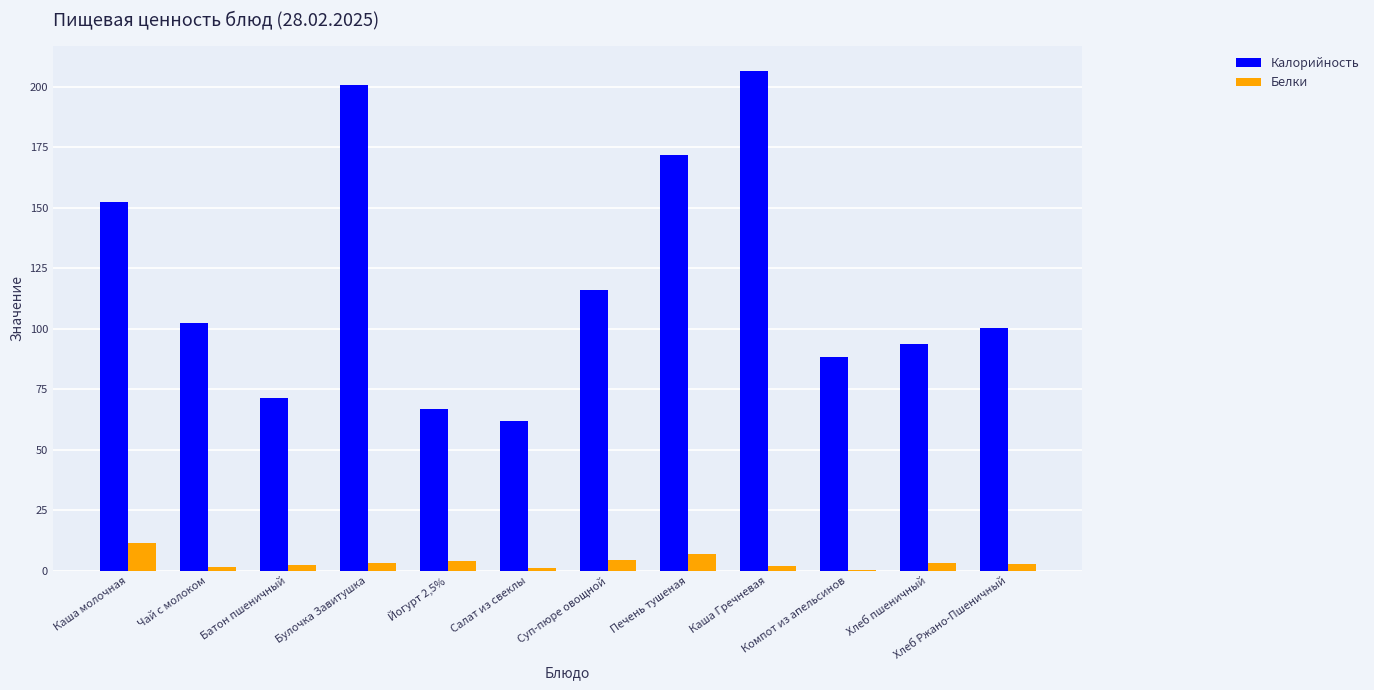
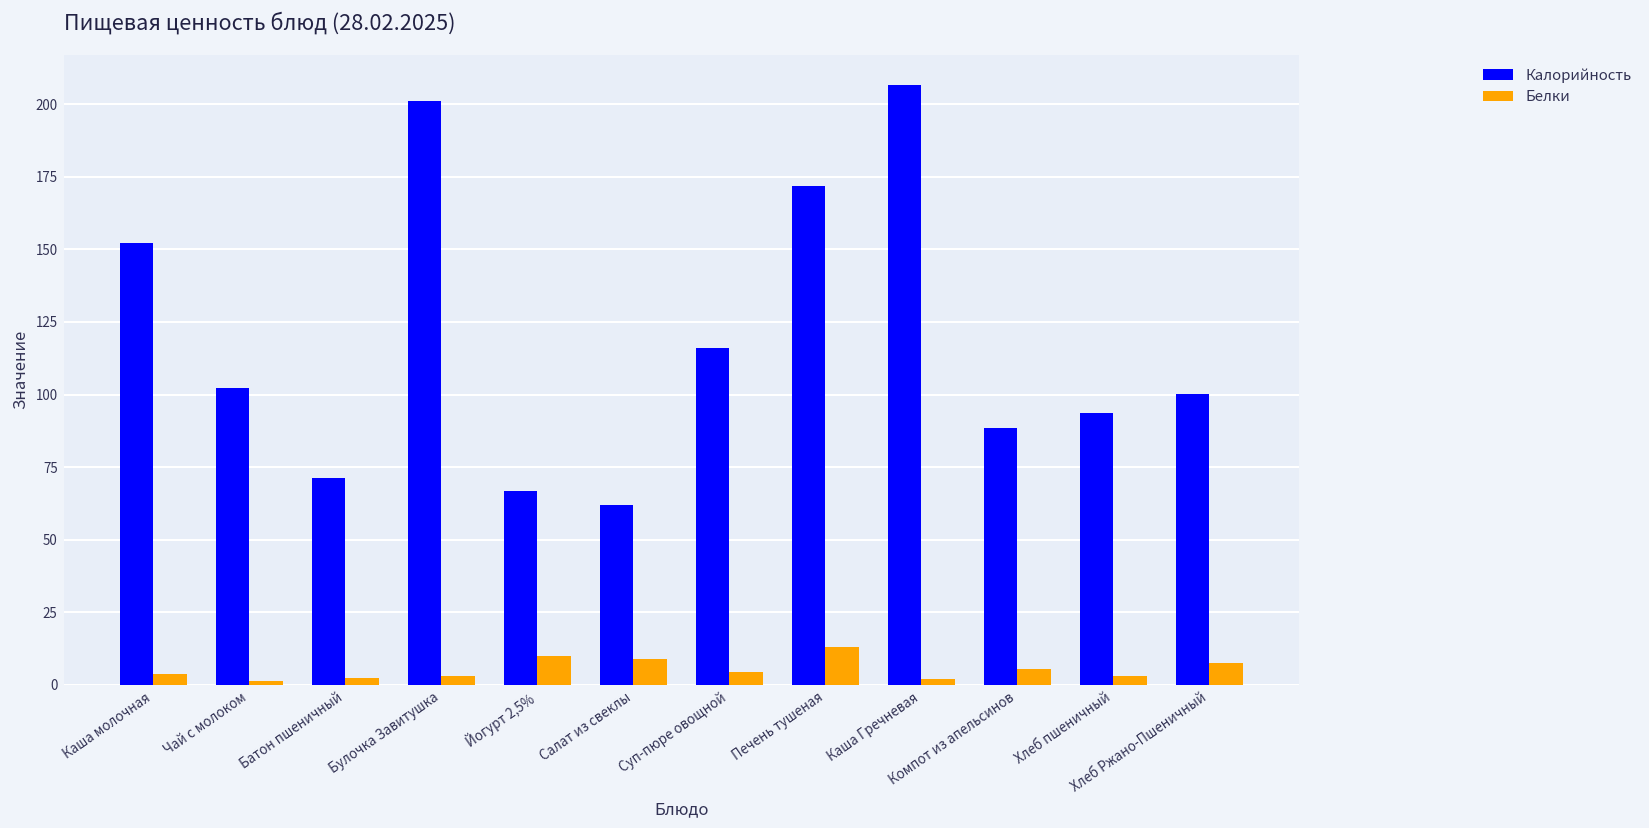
Белки, Каша молочная: 11 -> 4
Белки, Йогурт 2,5%: 4 -> 10
Белки, Салат из свеклы: 1 -> 9
Белки, Печень тушеная: 7 -> 13
Белки, Компот из апельсинов: 0 -> 6
Белки, Хлеб Ржано-Пшеничный: 3 -> 8
